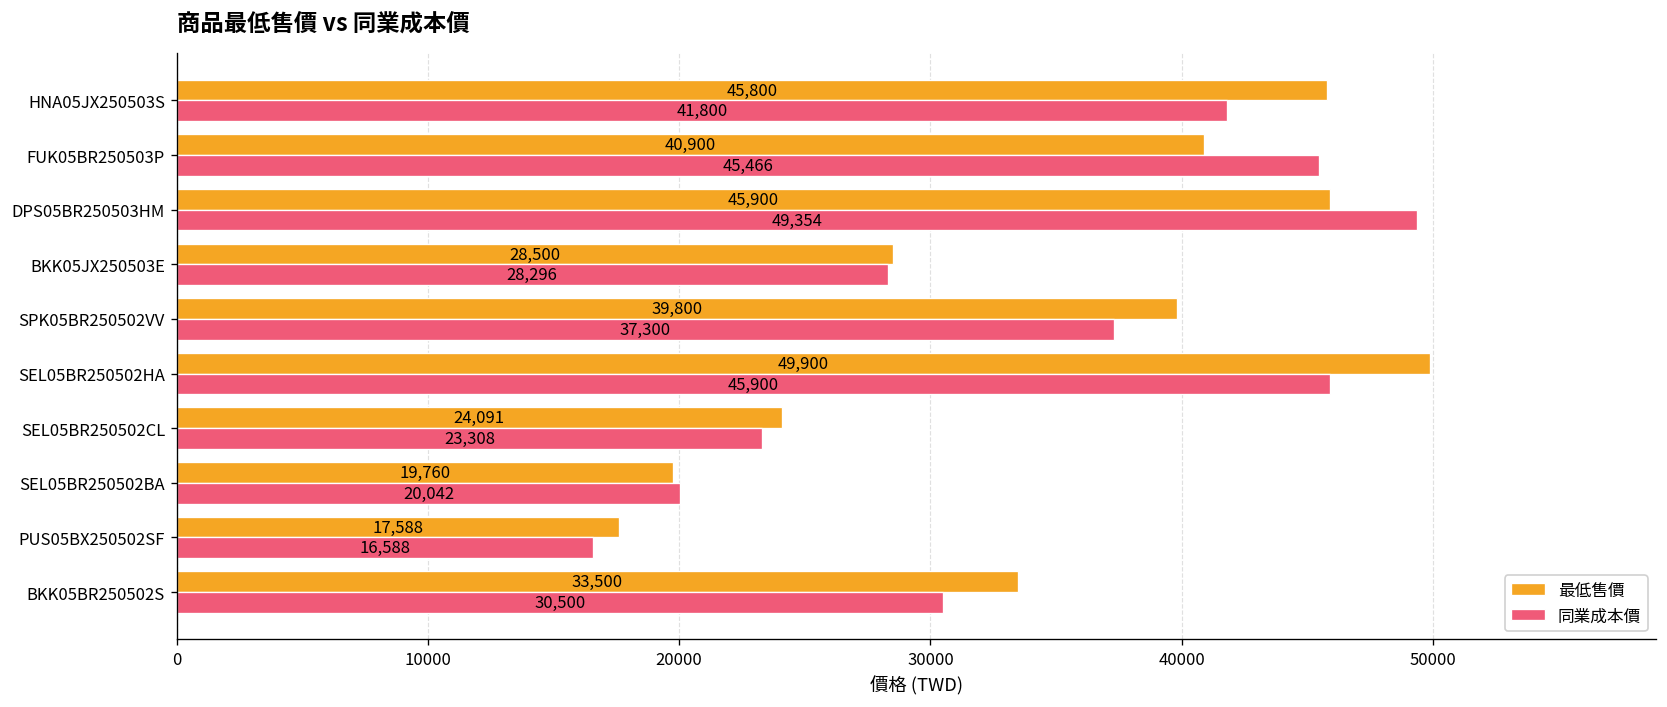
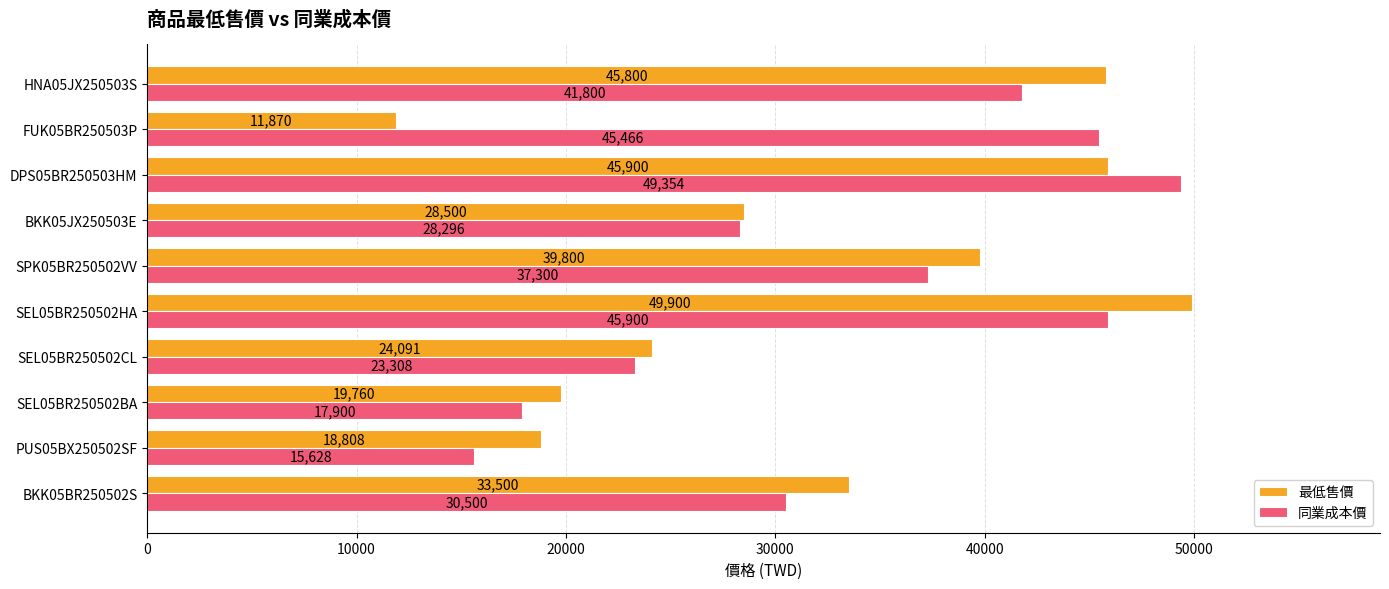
最低售價, FUK05BR250503P: 40,900 -> 11,870
同業成本價, SEL05BR250502BA: 20,042 -> 17,900
最低售價, PUS05BX250502SF: 17,588 -> 18,808
同業成本價, PUS05BX250502SF: 16,588 -> 15,628
